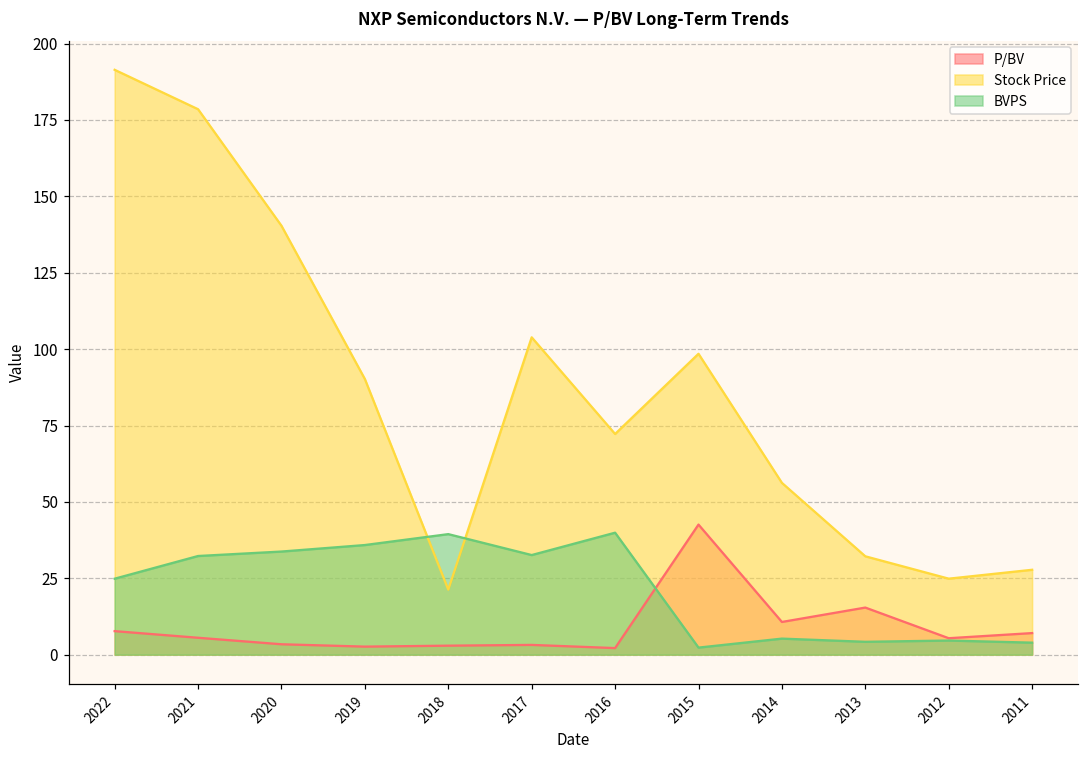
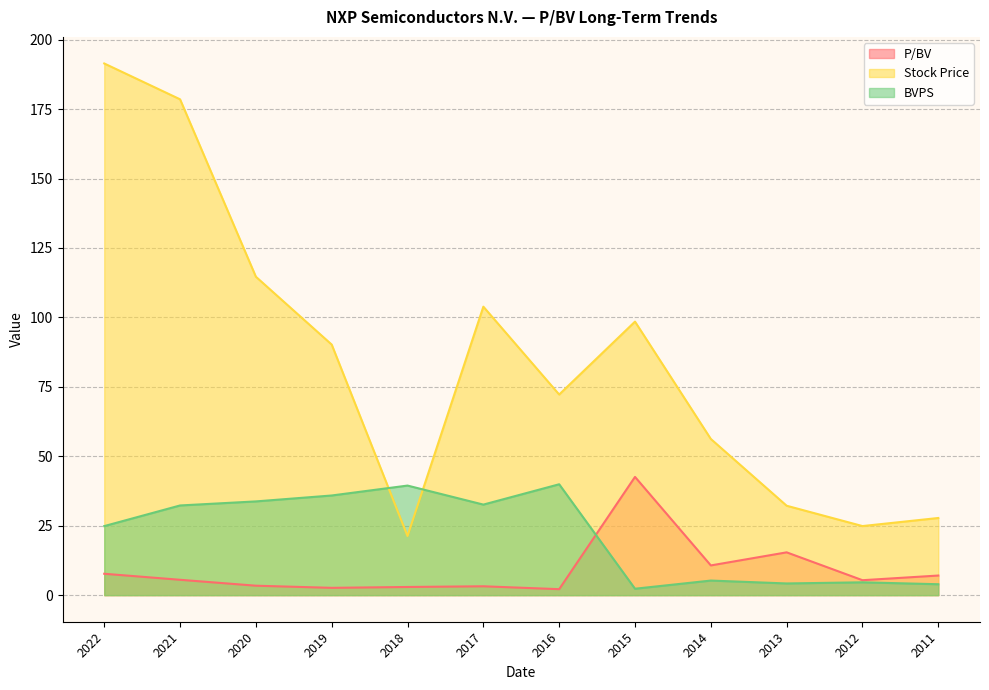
Stock Price, 2020: 140 -> 115
